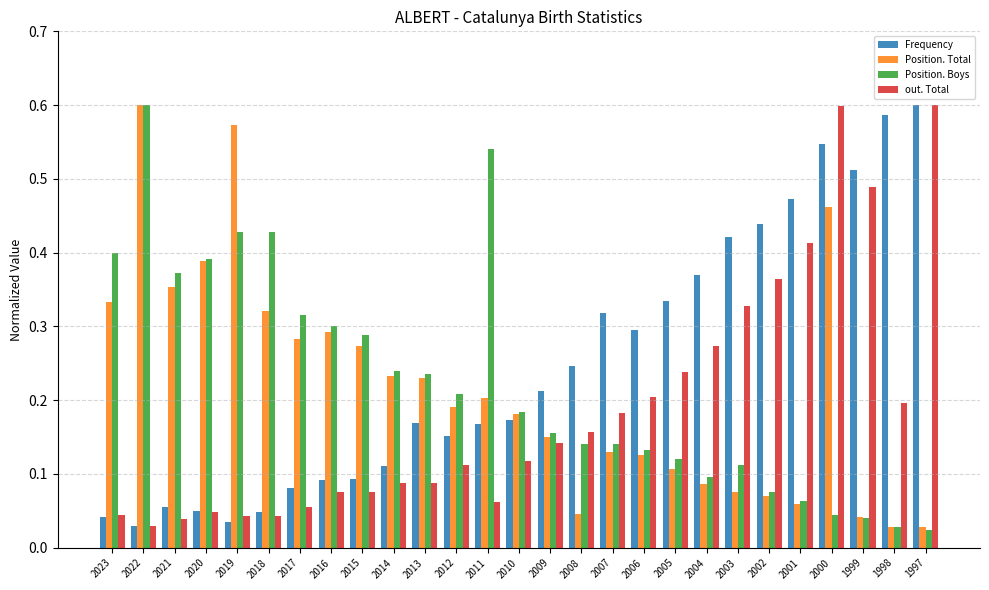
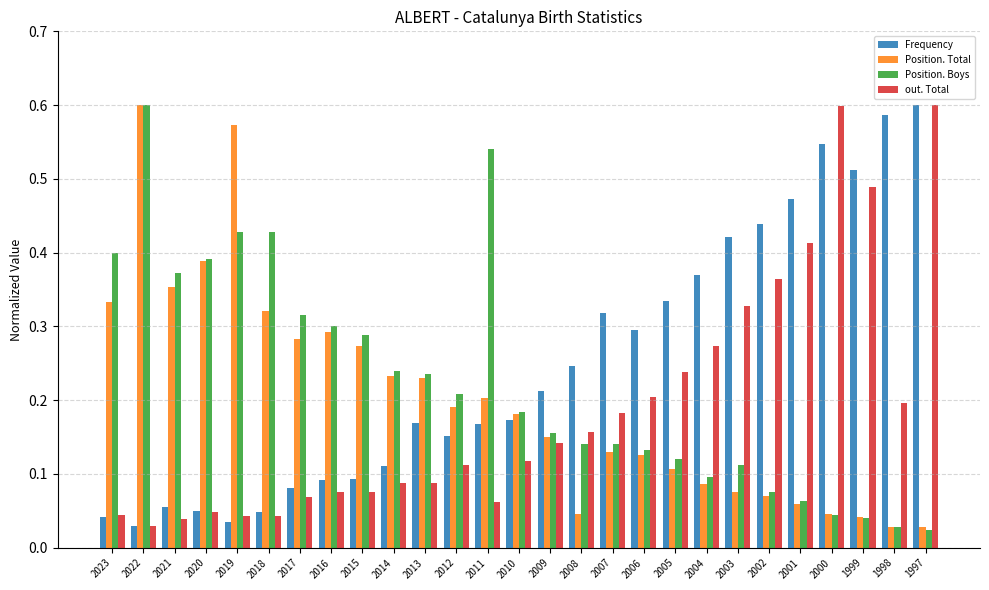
out. Total, 2017: 0.05 -> 0.07
Position. Total, 2000: 0.46 -> 0.05
